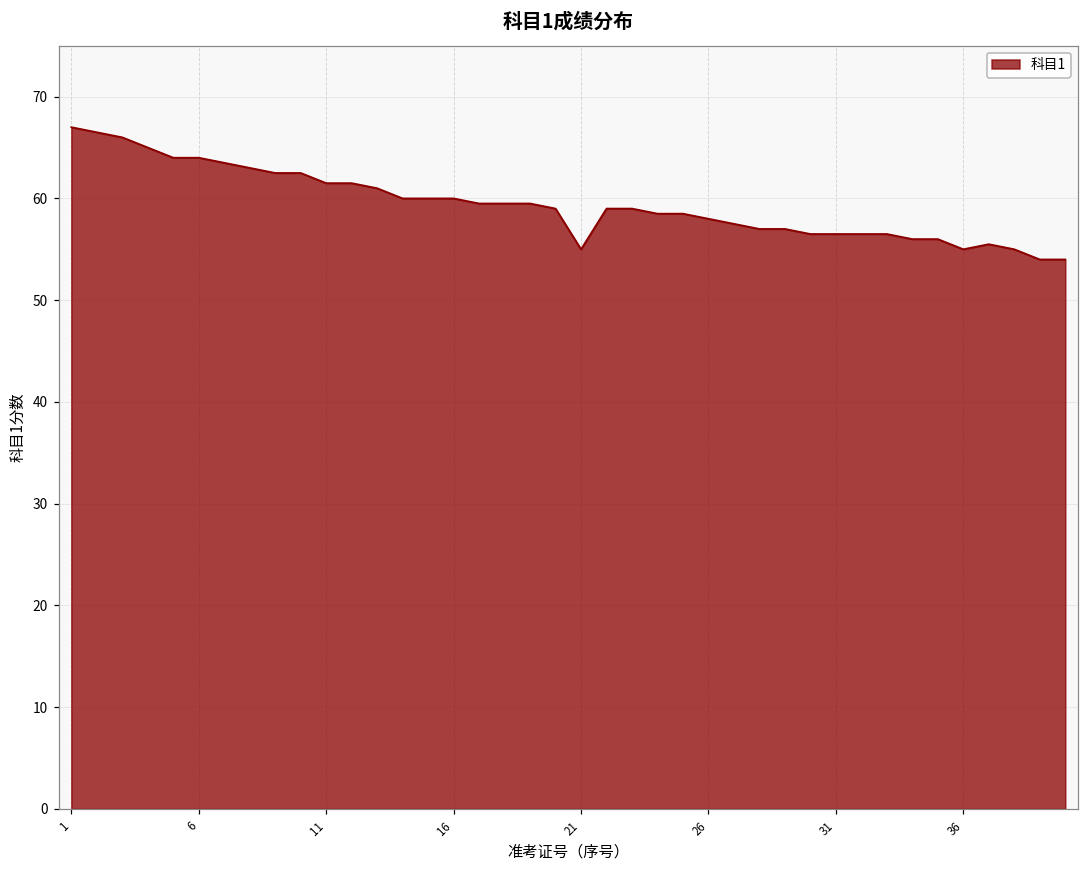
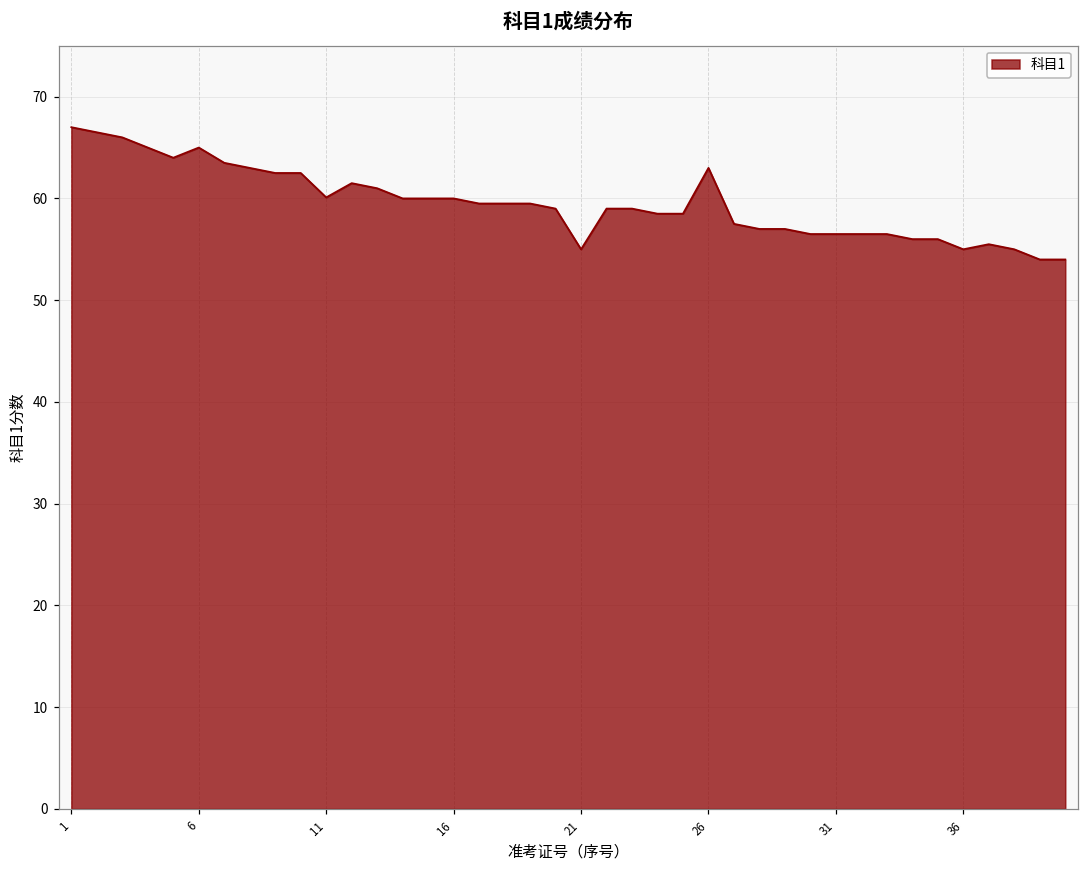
6: 64 -> 65
11: 62 -> 60
26: 58 -> 63
